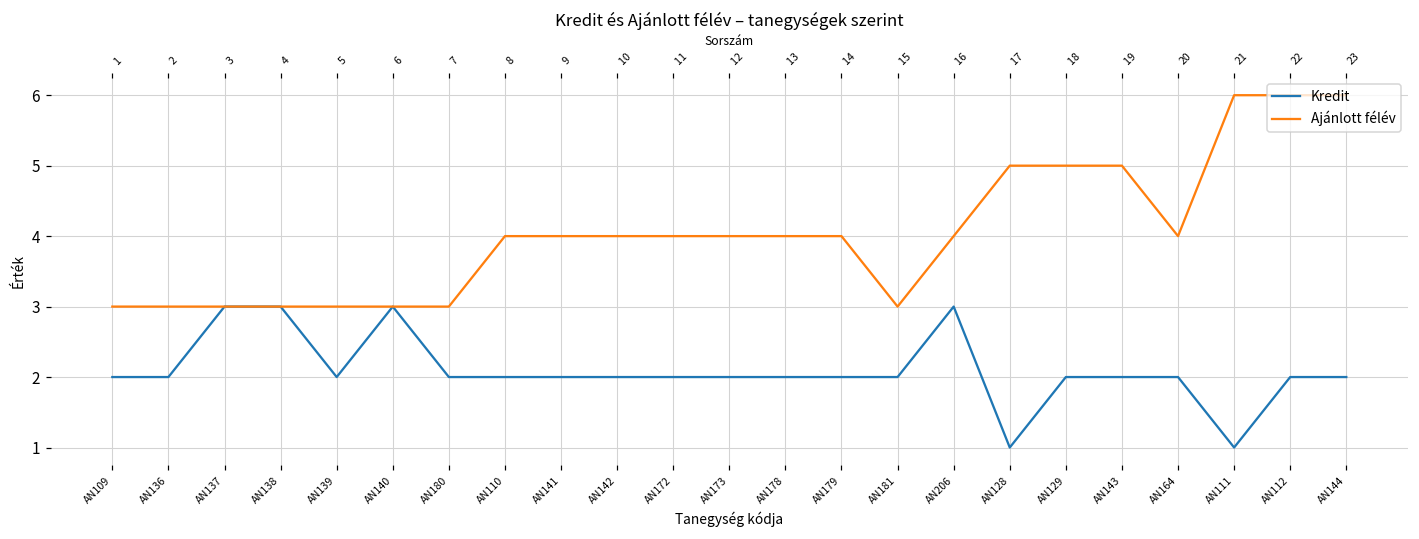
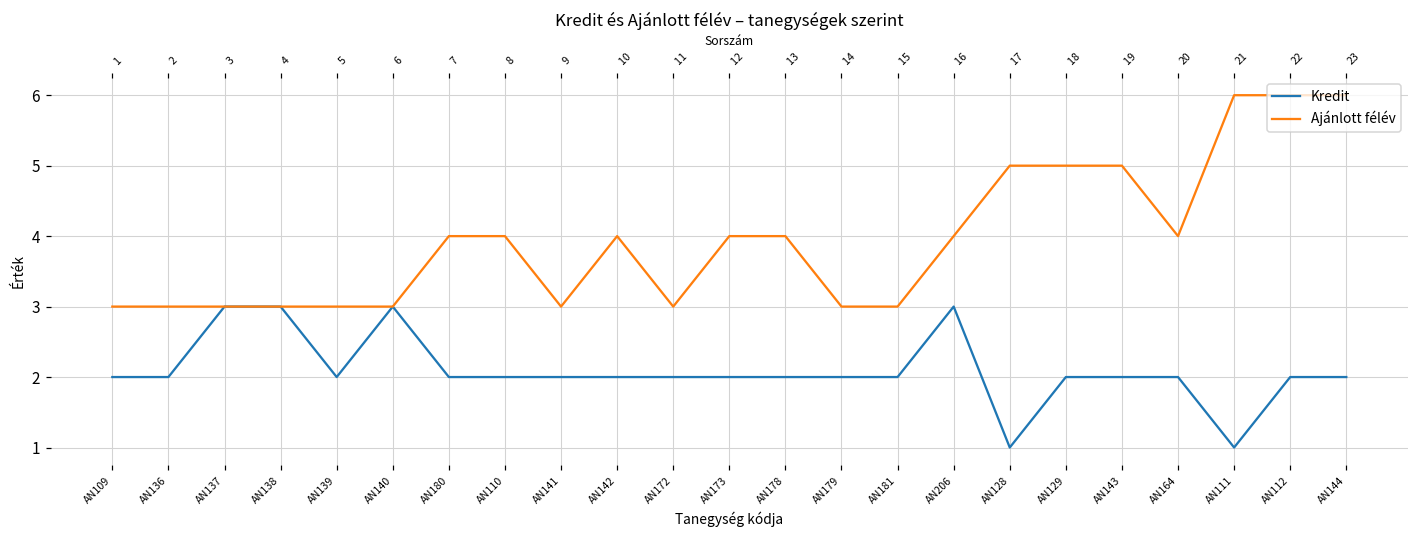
Ajánlott félév, AN180: 3 -> 4
Ajánlott félév, AN141: 4 -> 3
Ajánlott félév, AN172: 4 -> 3
Ajánlott félév, AN179: 4 -> 3
